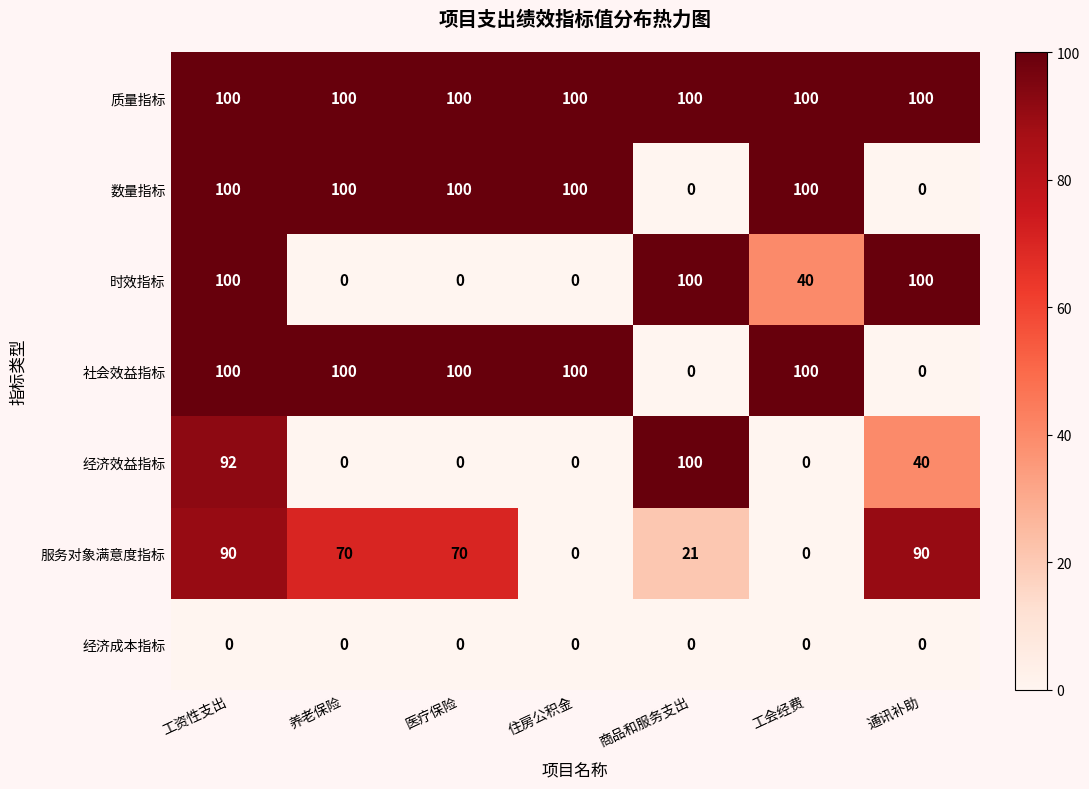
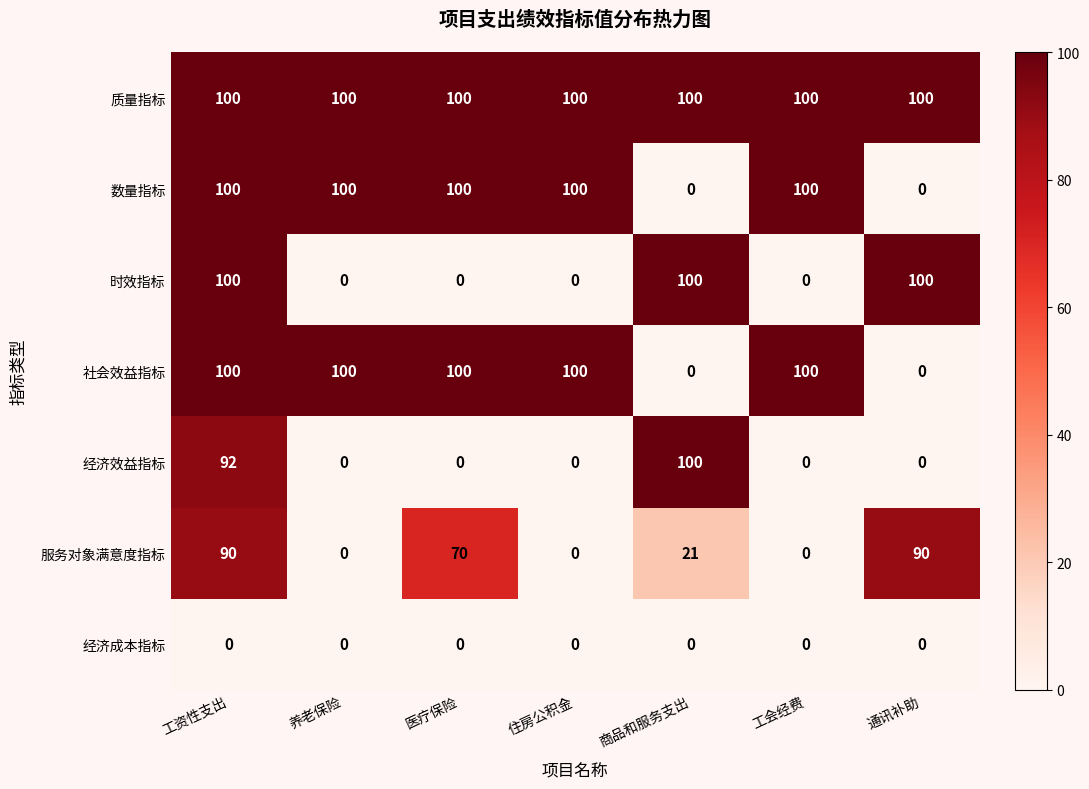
时效指标, 工会经费: 40 -> 0
经济效益指标, 通讯补助: 40 -> 0
服务对象满意度指标, 养老保险: 70 -> 0
